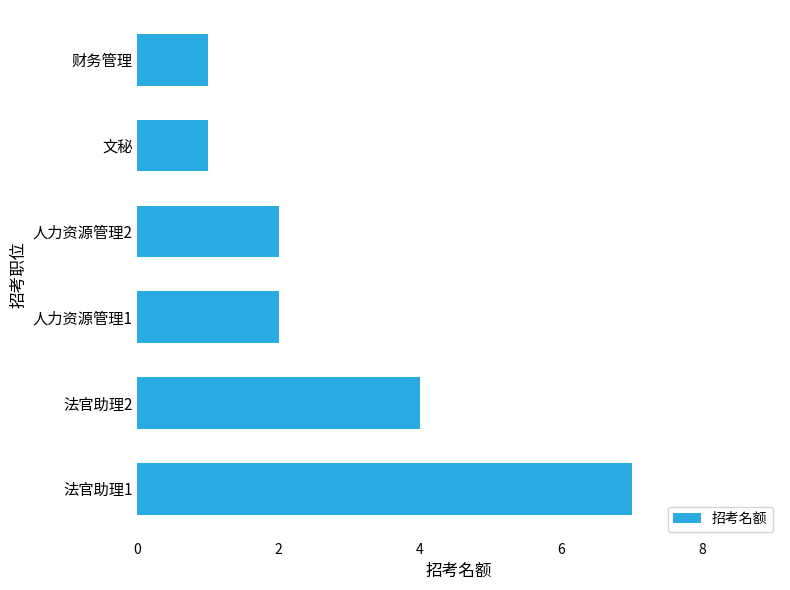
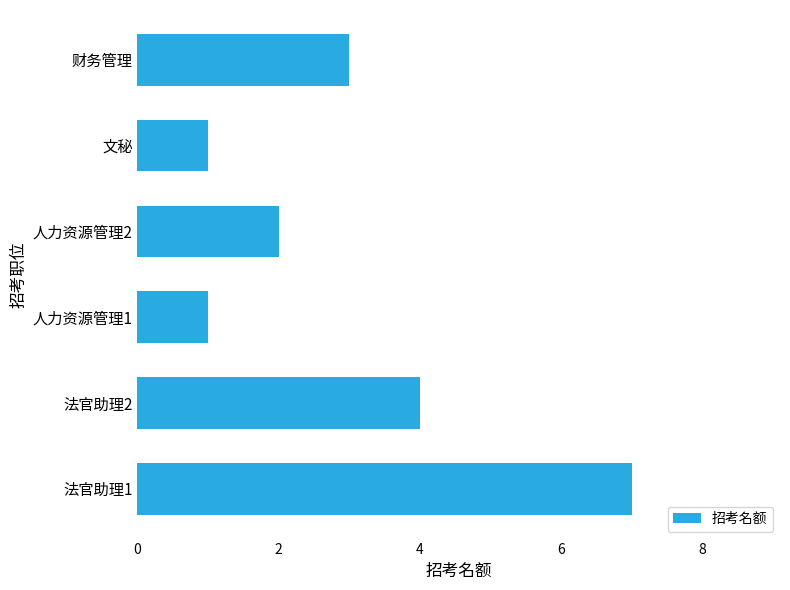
财务管理: 1 -> 3
人力资源管理1: 2 -> 1
